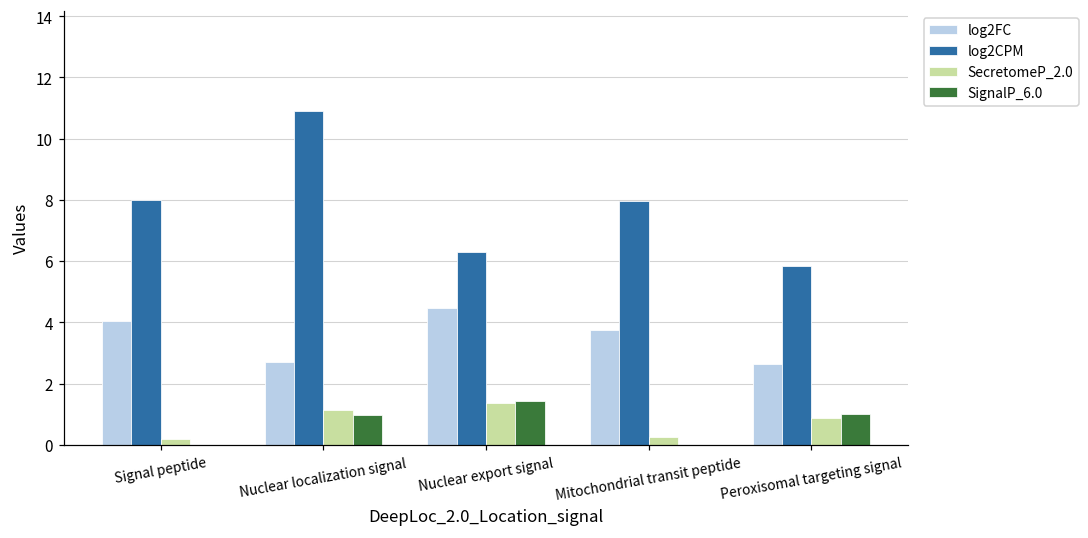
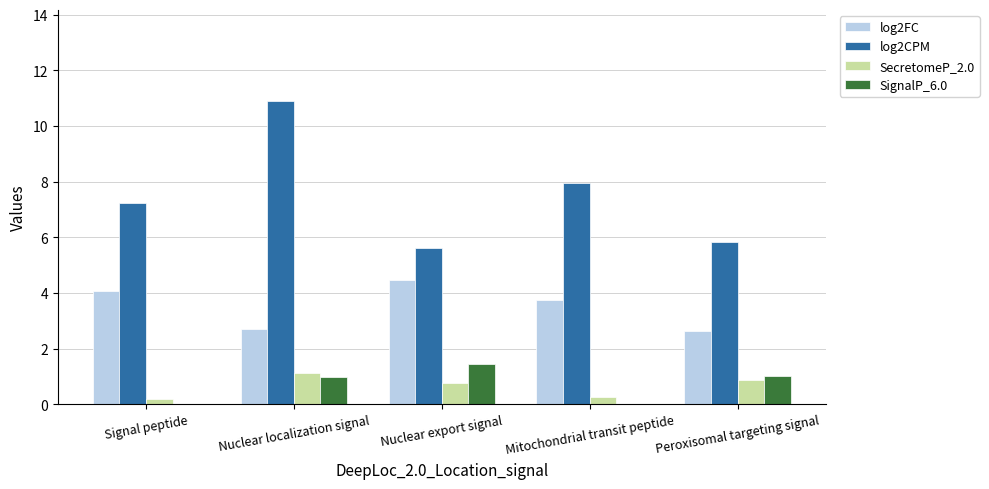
log2CPM, Signal peptide: 8.0 -> 7.2
log2CPM, Nuclear export signal: 6.3 -> 5.6
SecretomeP_2.0, Nuclear export signal: 1.4 -> 0.8
